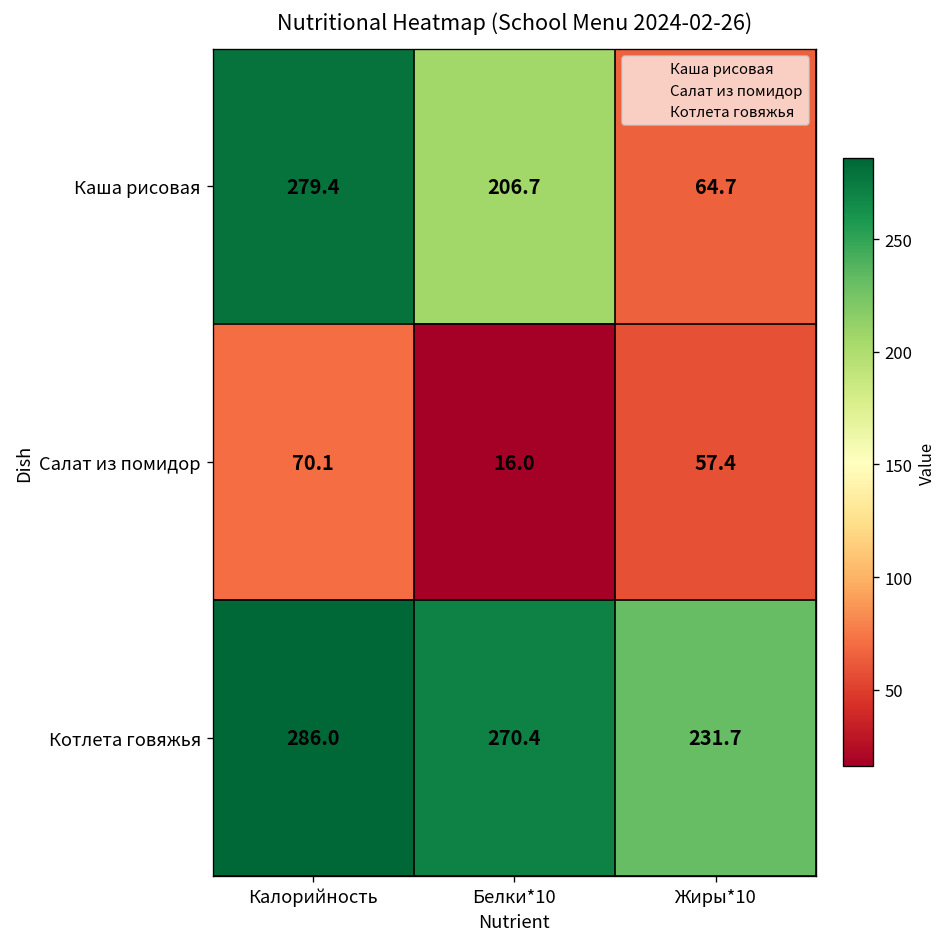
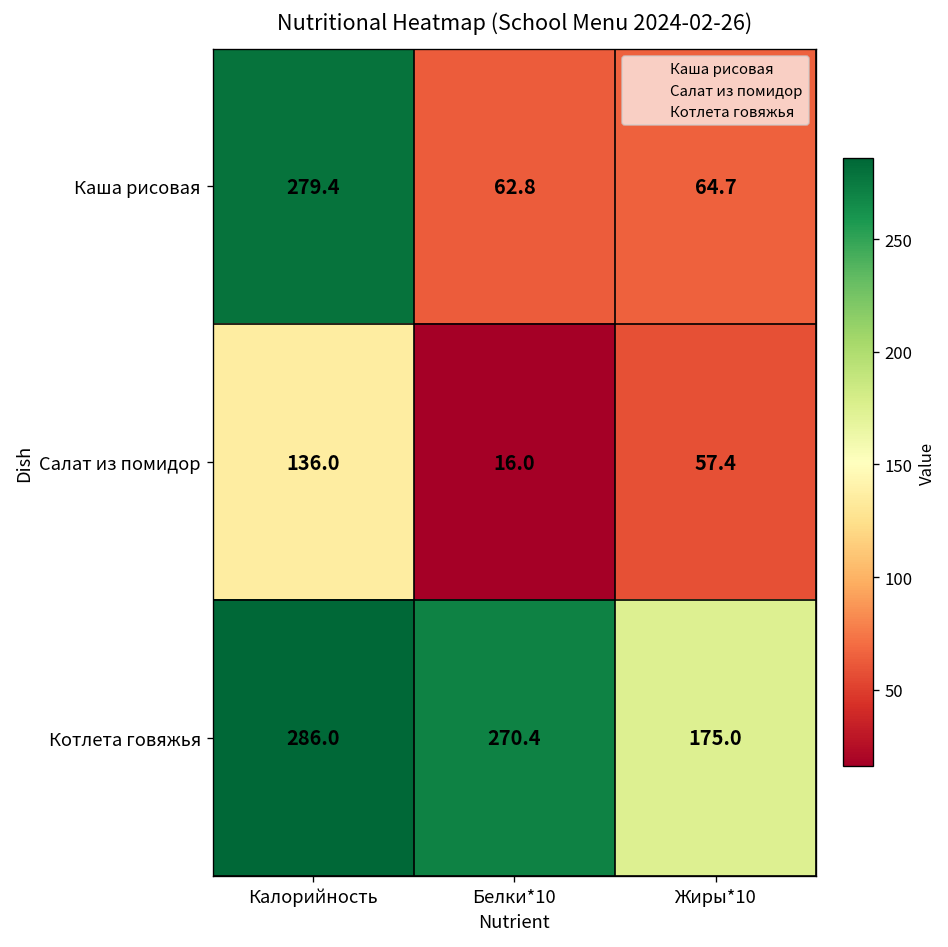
Каша рисовая, Белки*10: 206.7 -> 62.8
Салат из помидор, Калорийность: 70.1 -> 136.0
Котлета говяжья, Жиры*10: 231.7 -> 175.0
